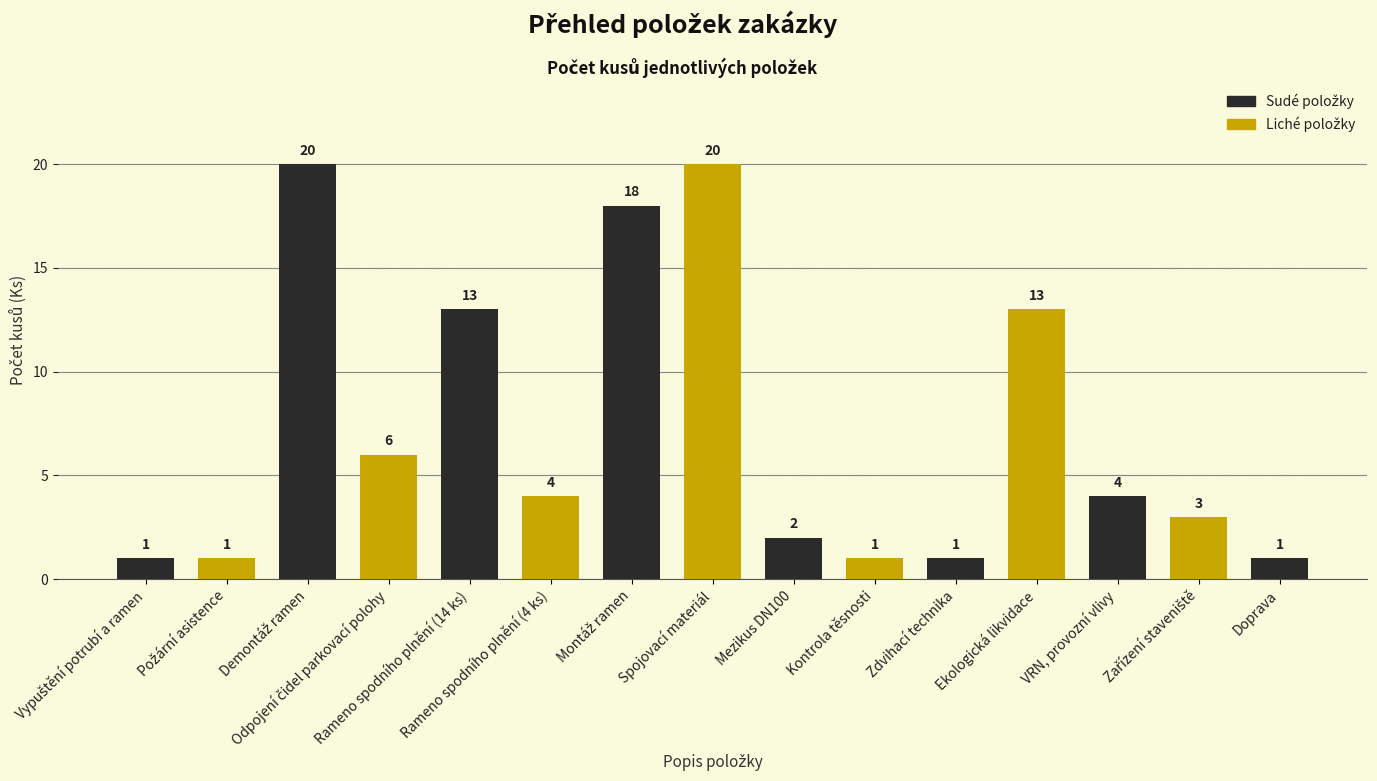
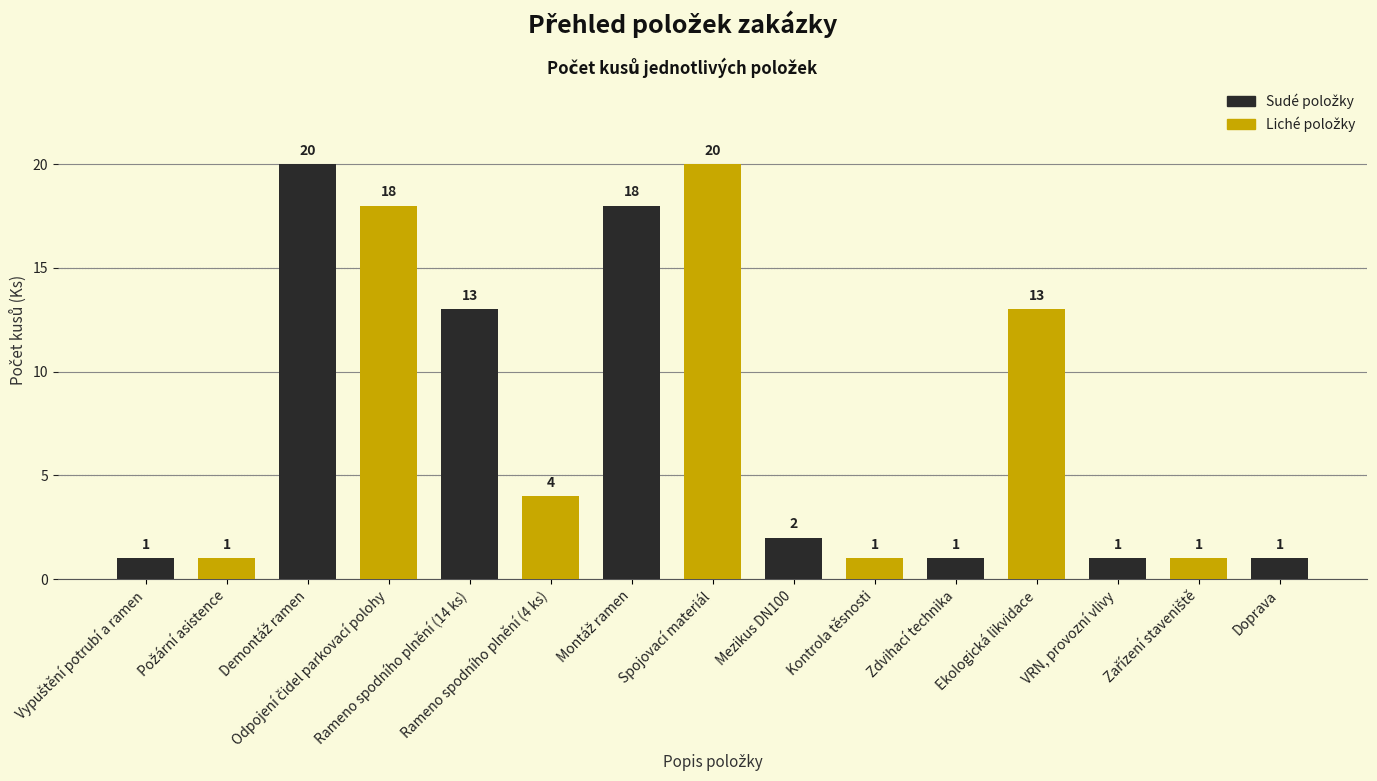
Odpojení čidel parkovací polohy: 6 -> 18
VRN, provozní vlivy: 4 -> 1
Zařízení staveniště: 3 -> 1
